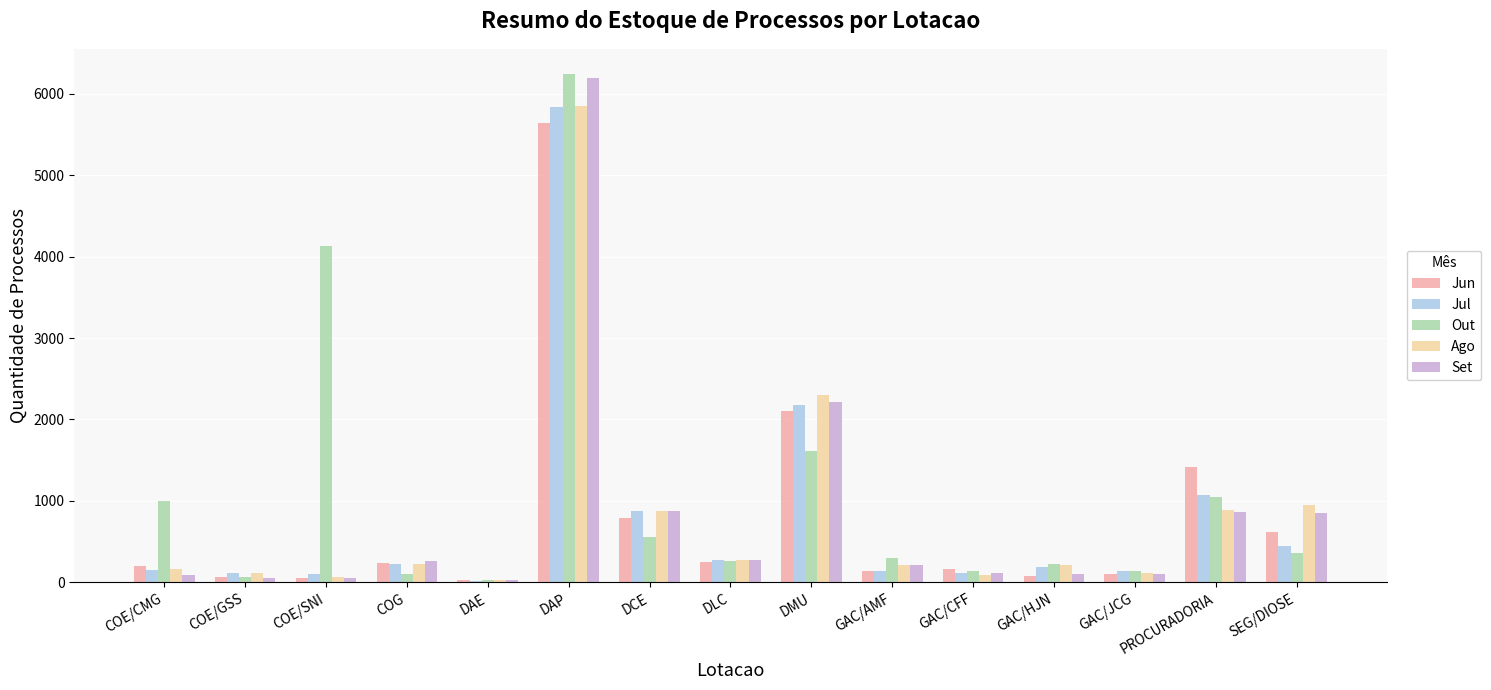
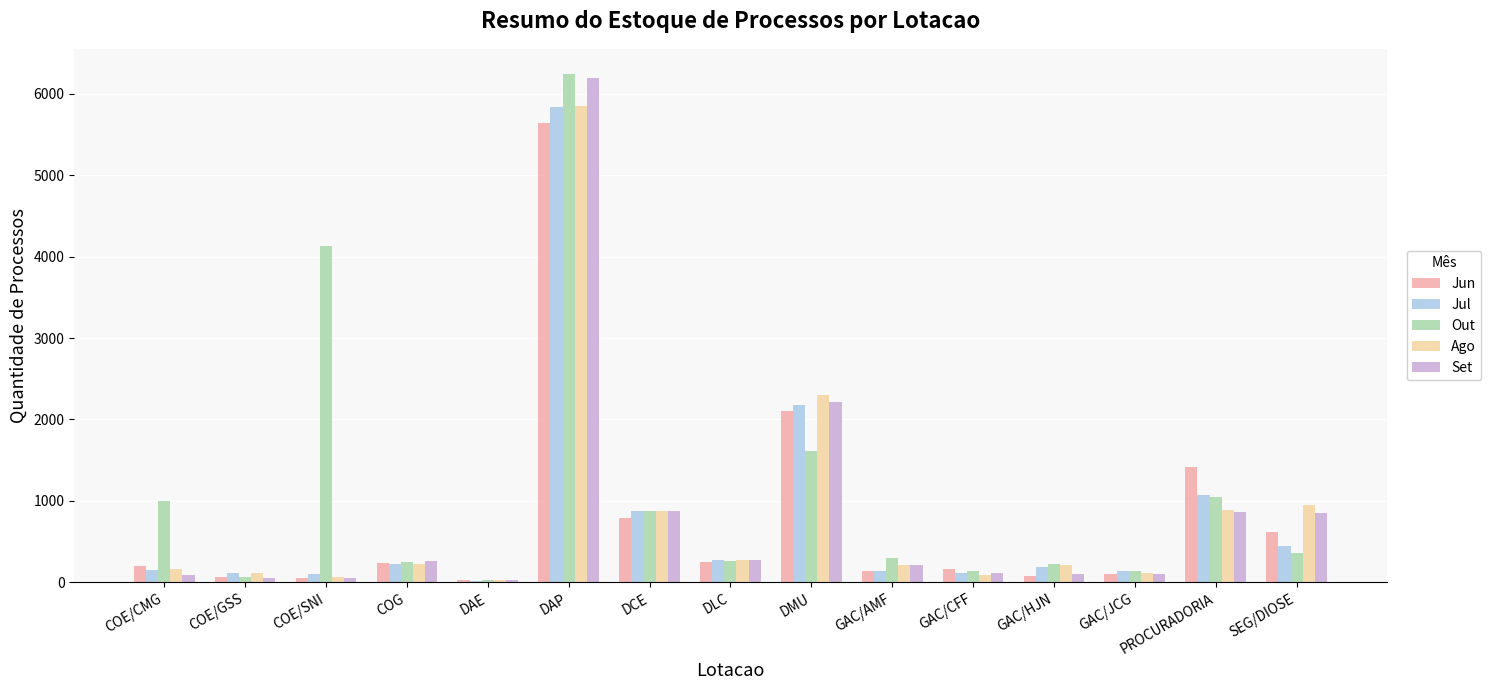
Out, COG: 100 -> 200
Out, DCE: 600 -> 900
